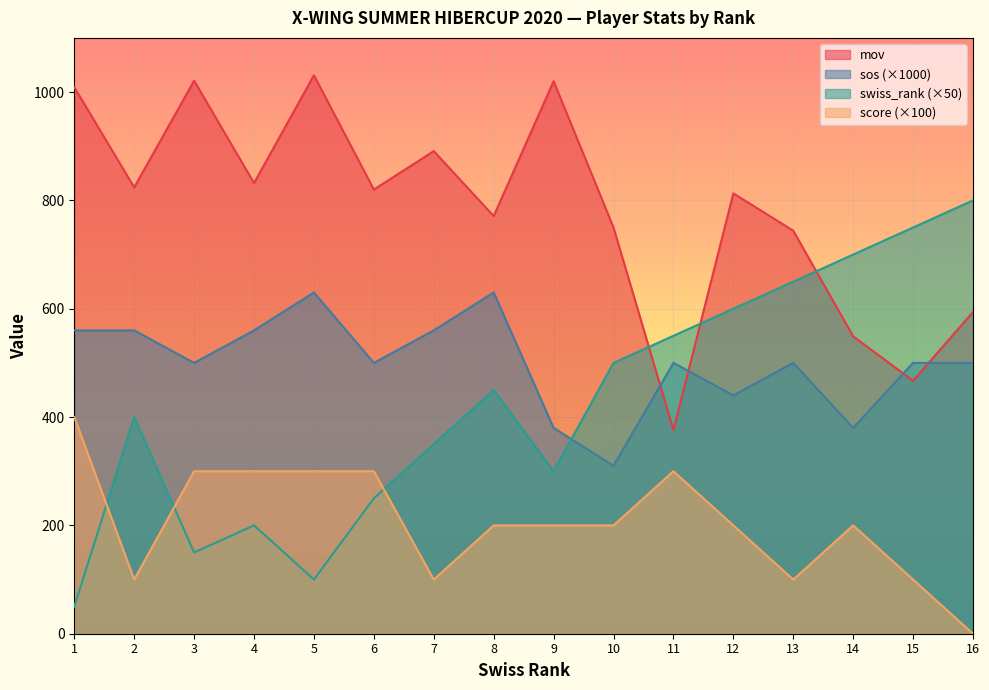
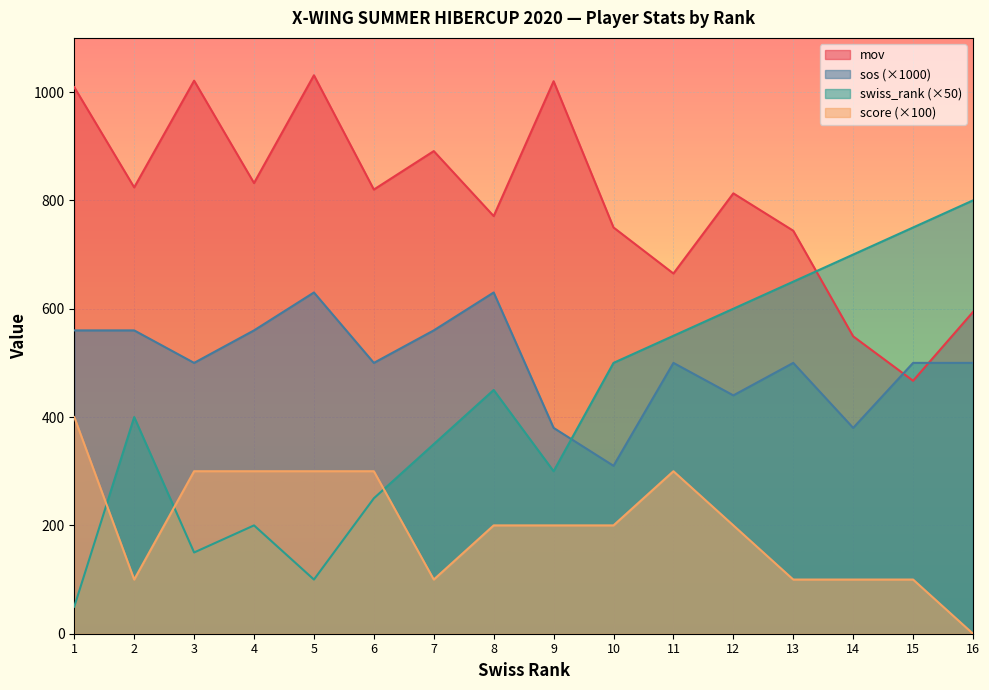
mov, 11: 380 -> 670
score (×100), 14: 200 -> 100
